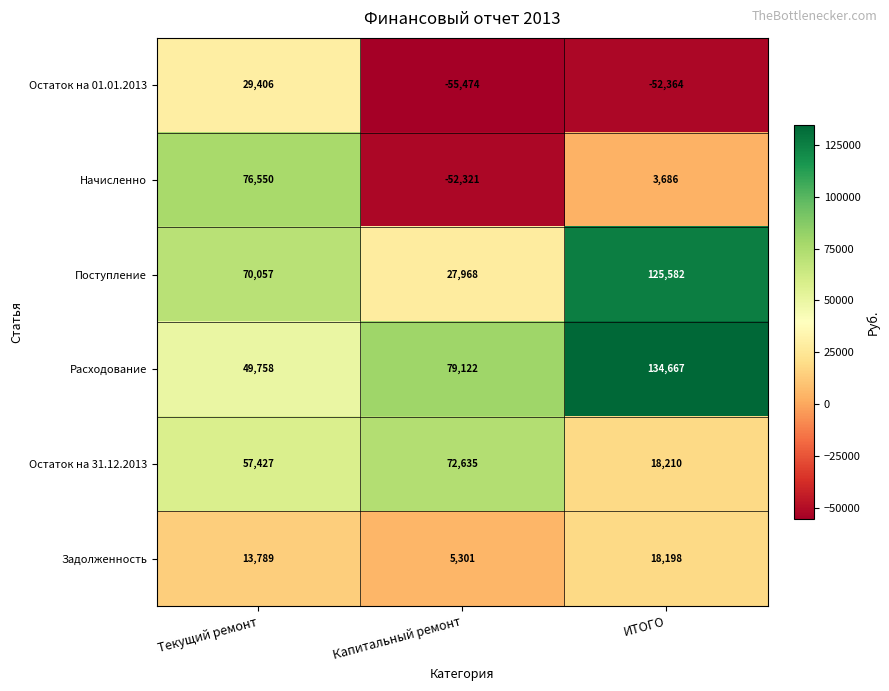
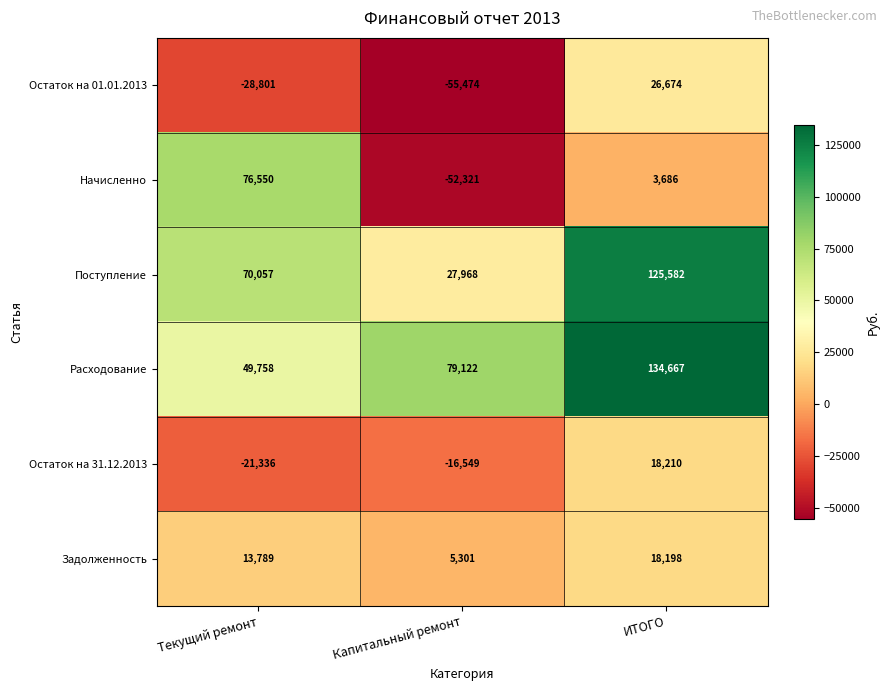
Остаток на 01.01.2013, Текущий ремонт: 29,406 -> -28,801
Остаток на 01.01.2013, ИТОГО: -52,364 -> 26,674
Остаток на 31.12.2013, Текущий ремонт: 57,427 -> -21,336
Остаток на 31.12.2013, Капитальный ремонт: 72,635 -> -16,549
